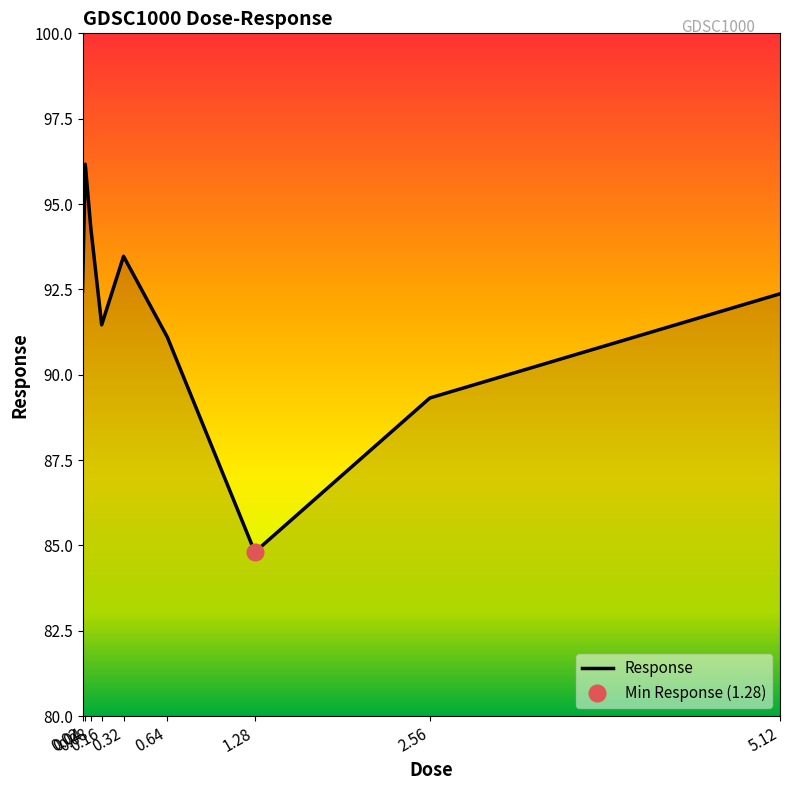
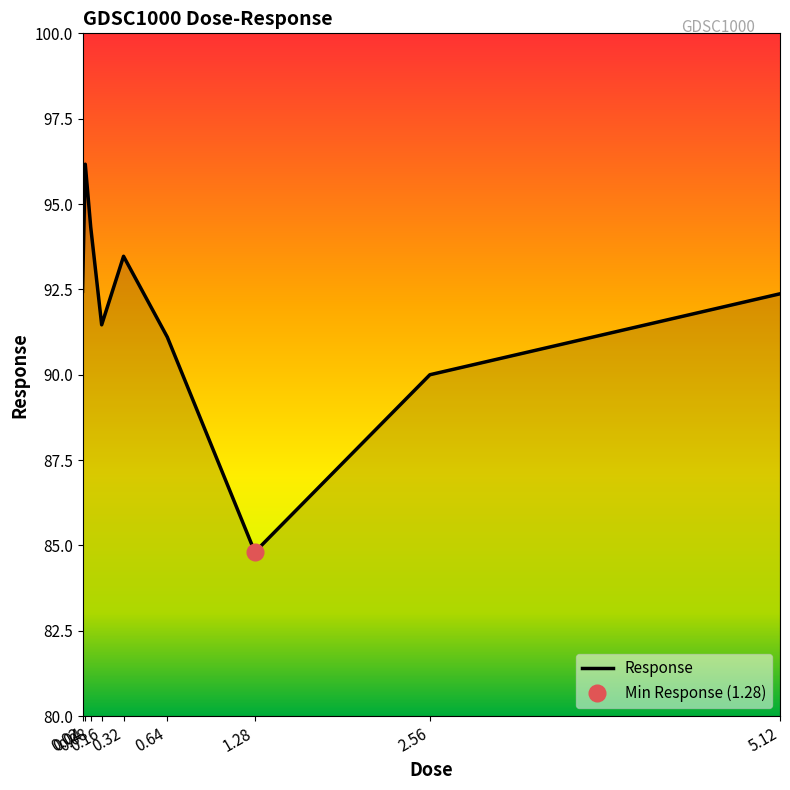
Response, 2.56: 89.3 -> 90.0
